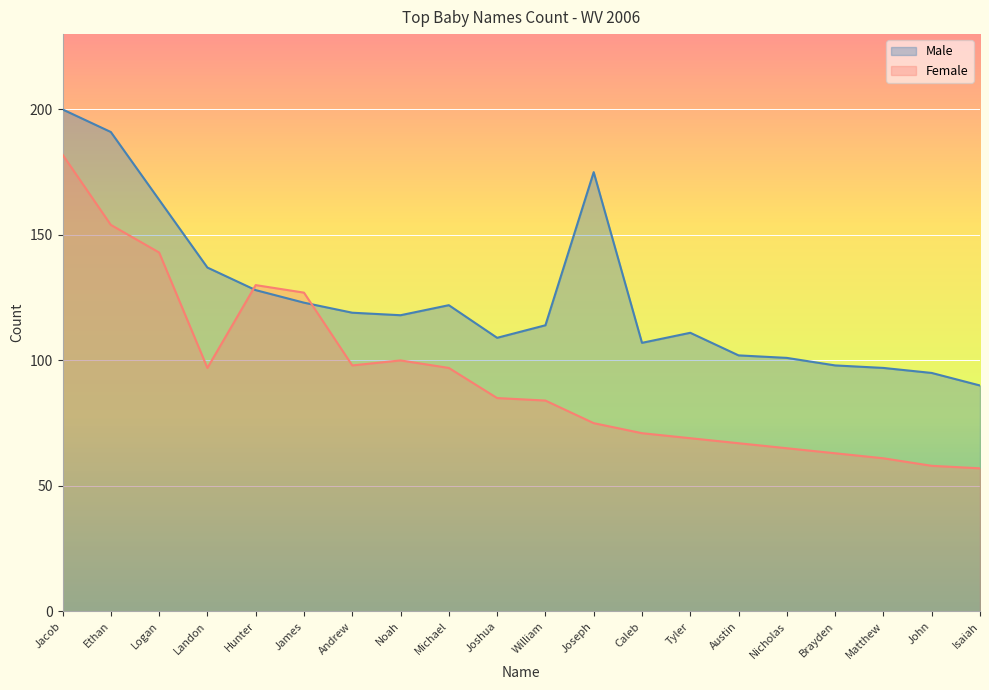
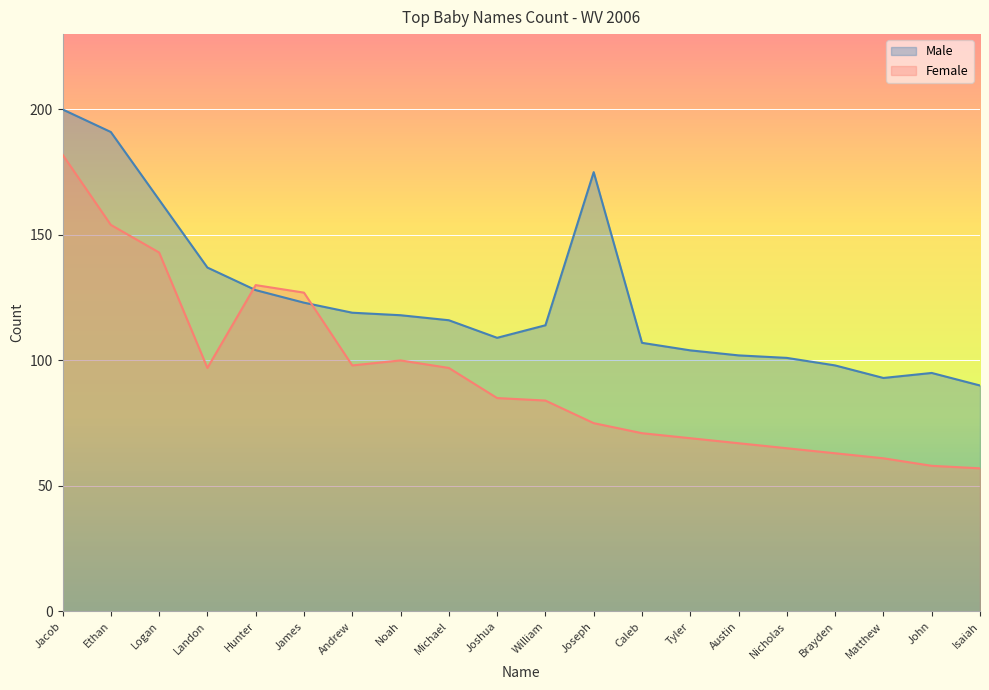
Male, Michael: 122 -> 116
Male, Tyler: 111 -> 104
Male, Matthew: 97 -> 93
